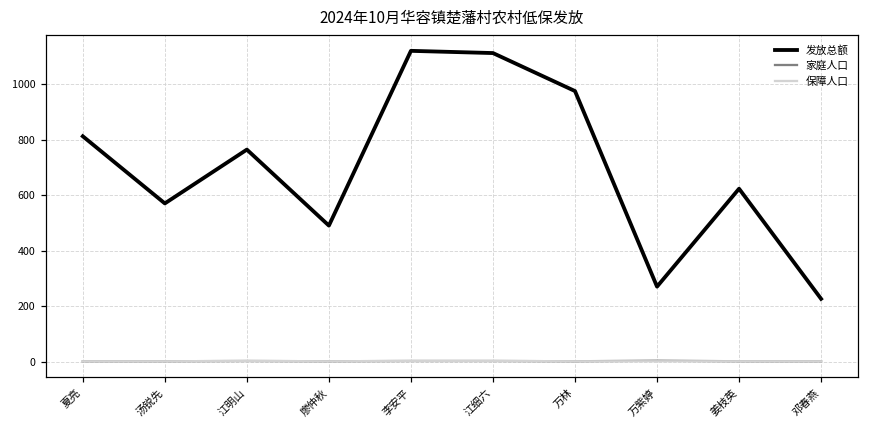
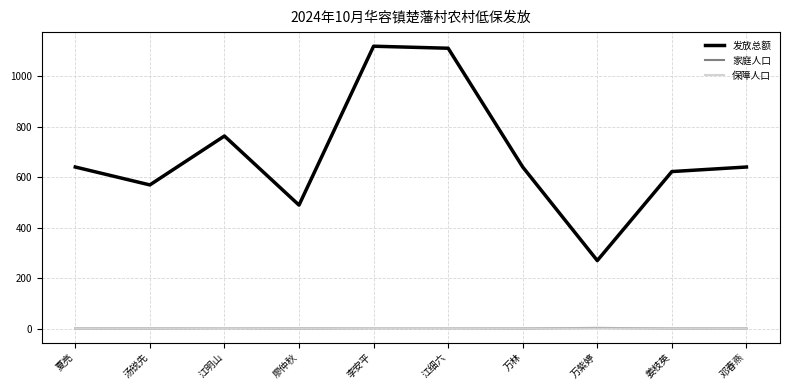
发放总额, 夏亮: 810 -> 640
发放总额, 万林: 980 -> 640
发放总额, 邓春燕: 230 -> 640
